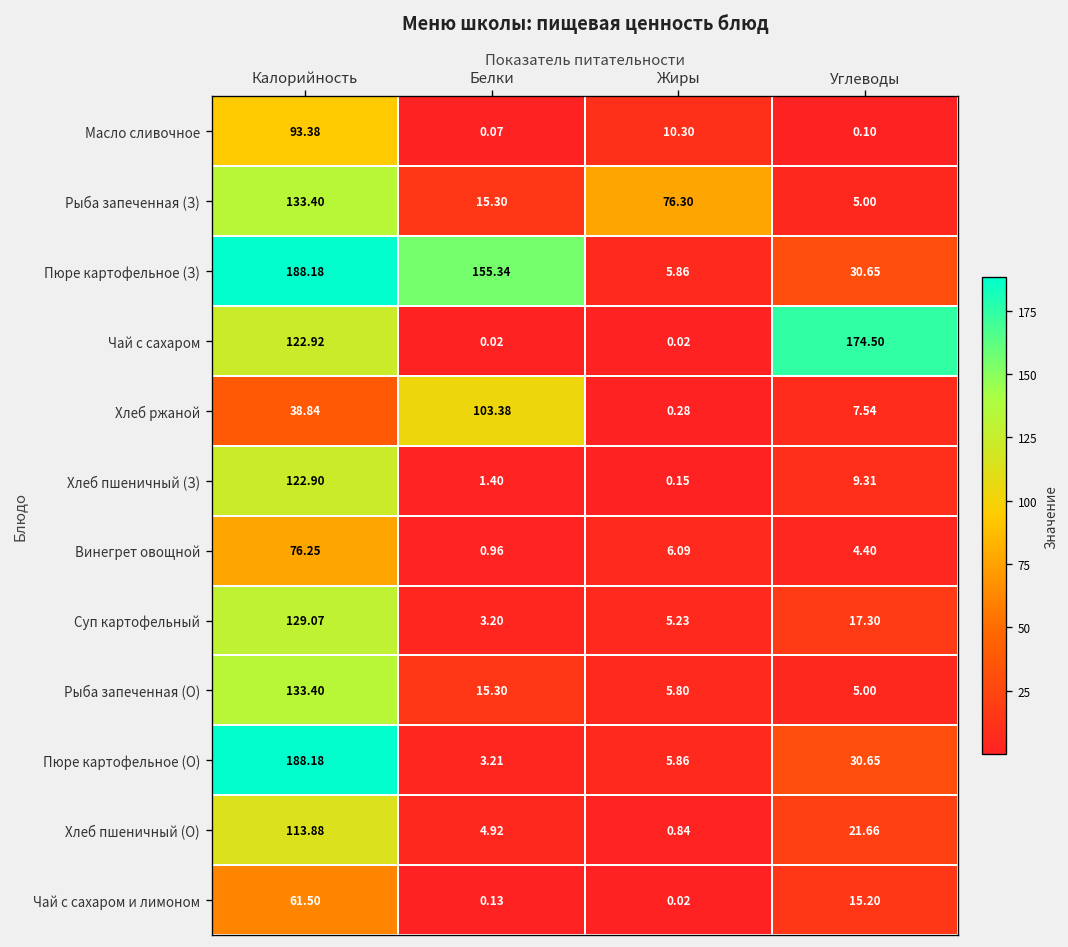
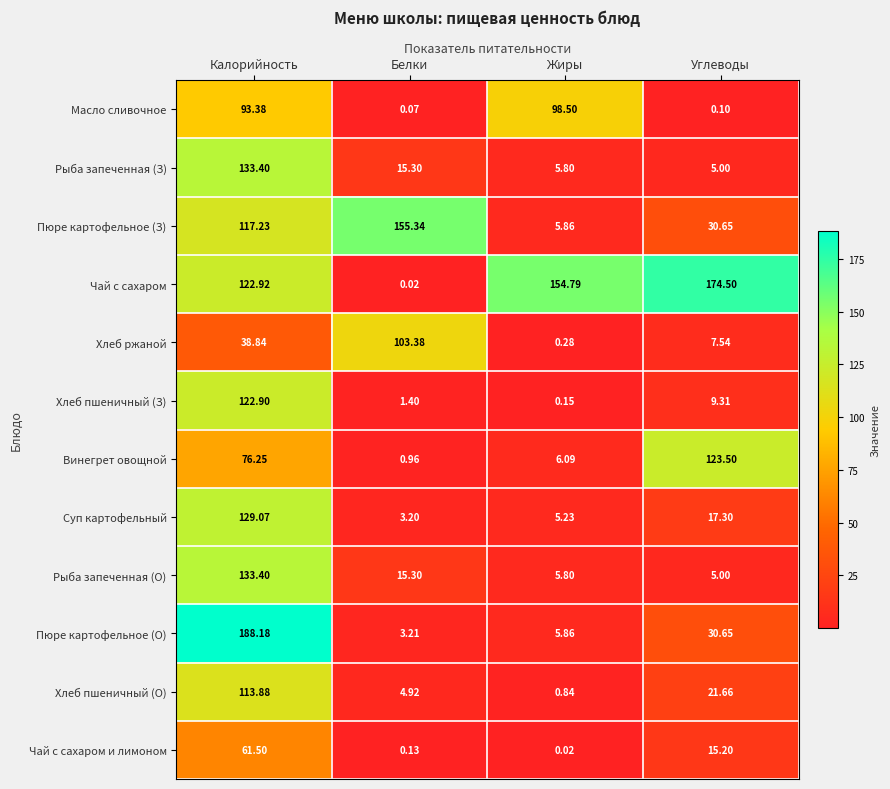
Масло сливочное, Жиры: 10.30 -> 98.50
Рыба запеченная (З), Жиры: 76.30 -> 5.80
Пюре картофельное (З), Калорийность: 188.18 -> 117.23
Чай с сахаром, Жиры: 0.02 -> 154.79
Винегрет овощной, Углеводы: 4.40 -> 123.50
